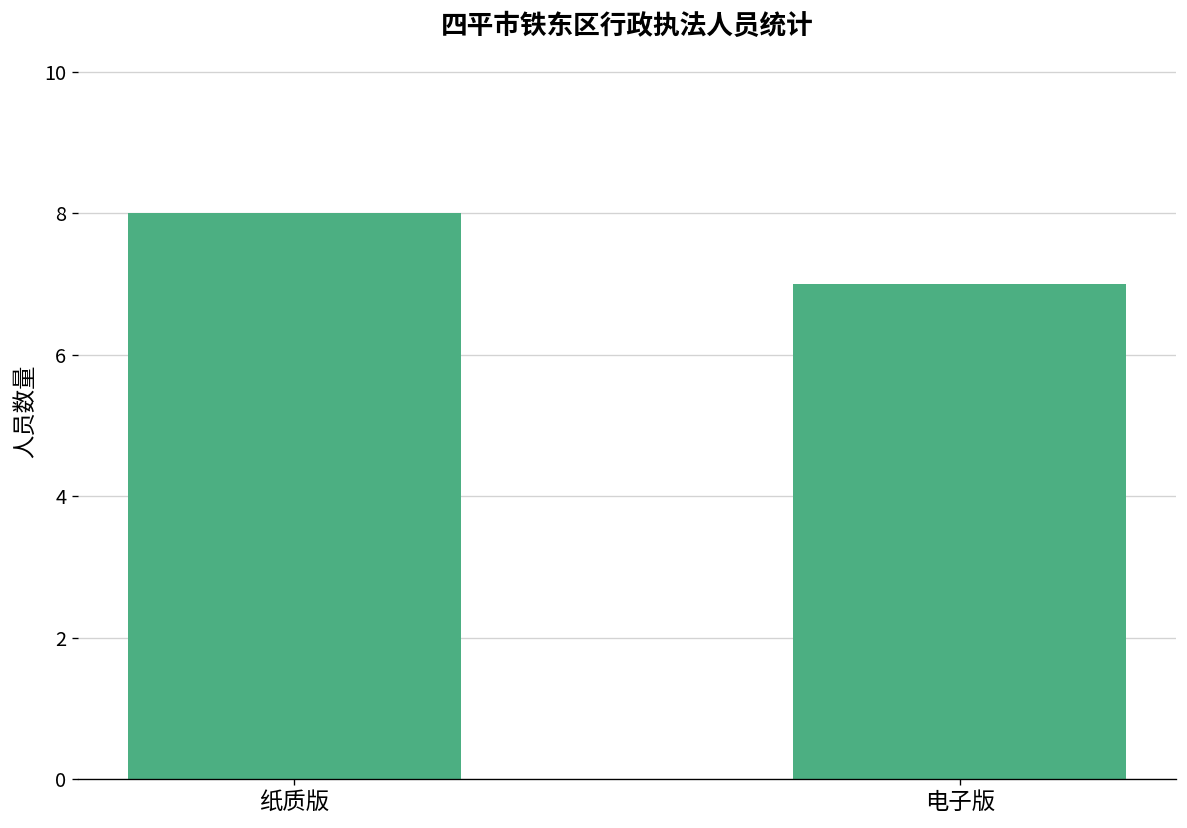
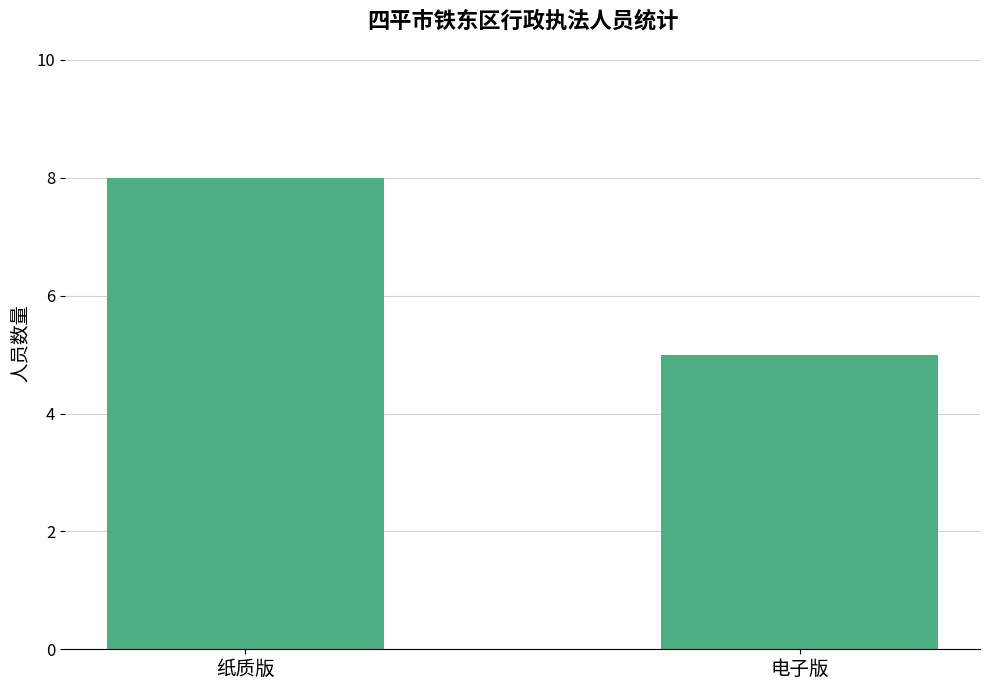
电子版: 7 -> 5
